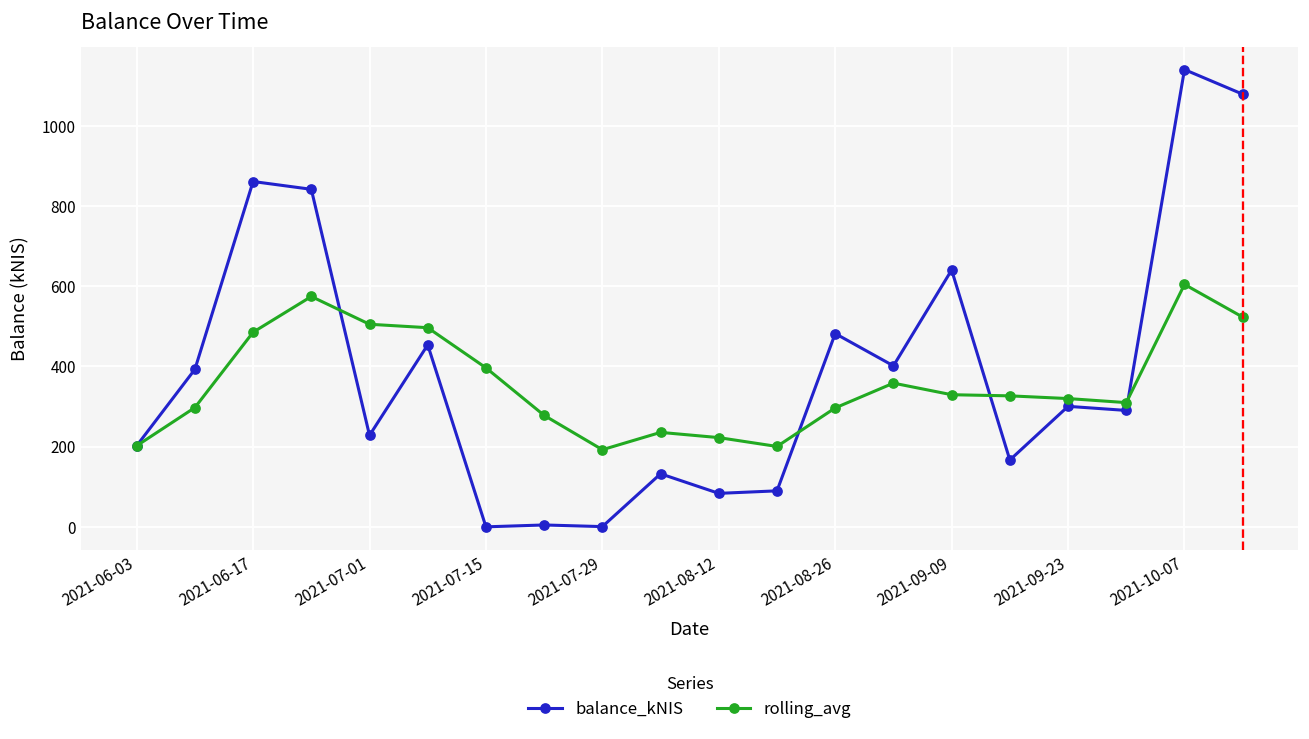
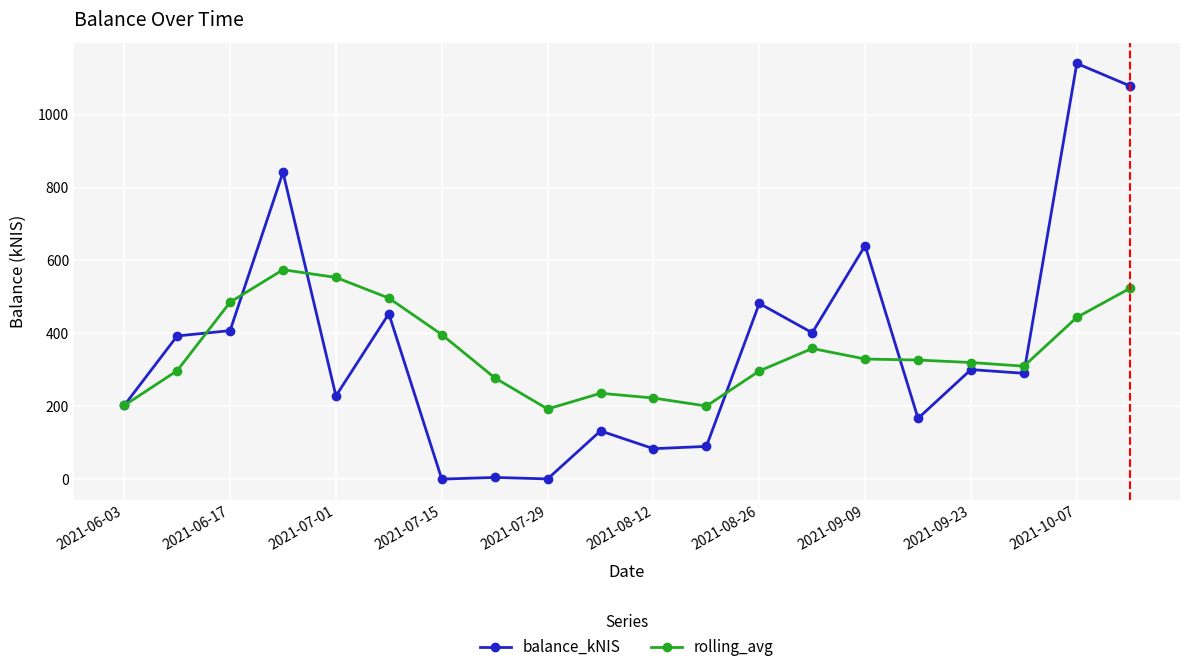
balance_kNIS, 2021-06-17: 860 -> 410
rolling_avg, 2021-07-01: 510 -> 550
rolling_avg, 2021-10-07: 600 -> 440
